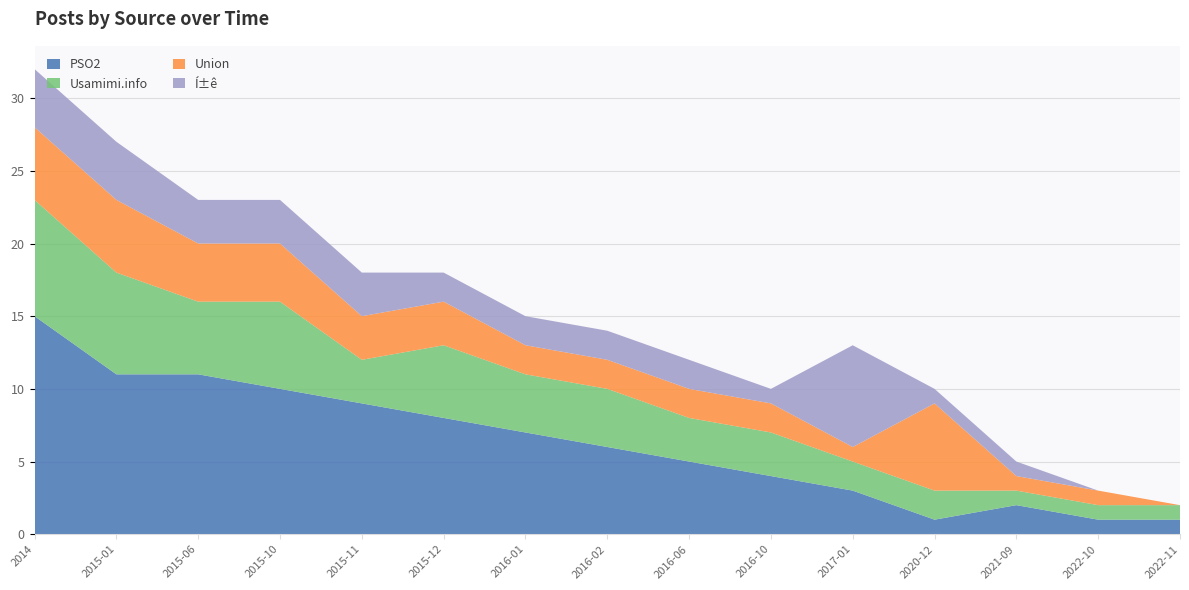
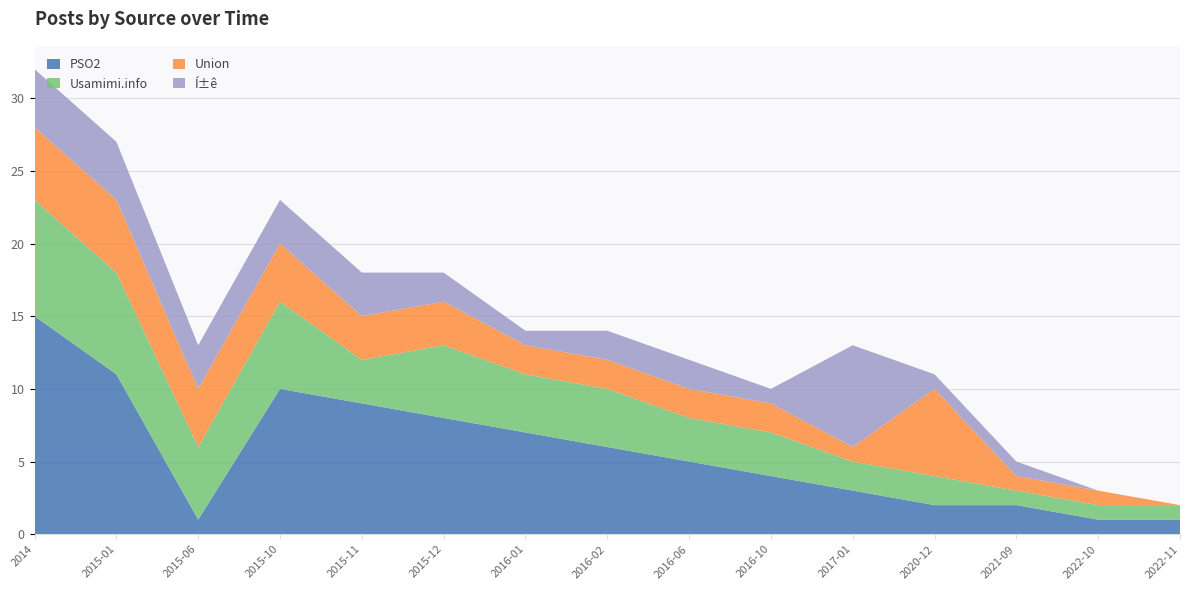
PSO2, 2015-06: 11 -> 1
Í±ê, 2016-01: 2 -> 1
PSO2, 2020-12: 1 -> 2
